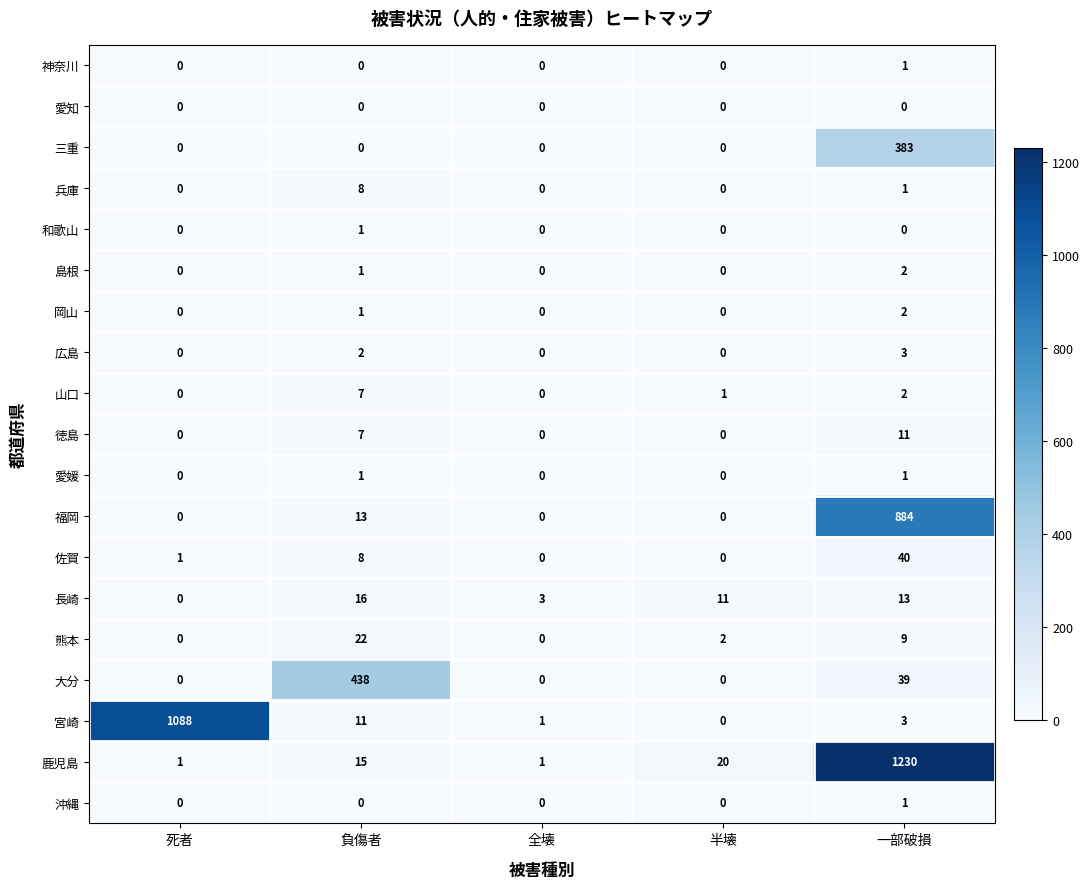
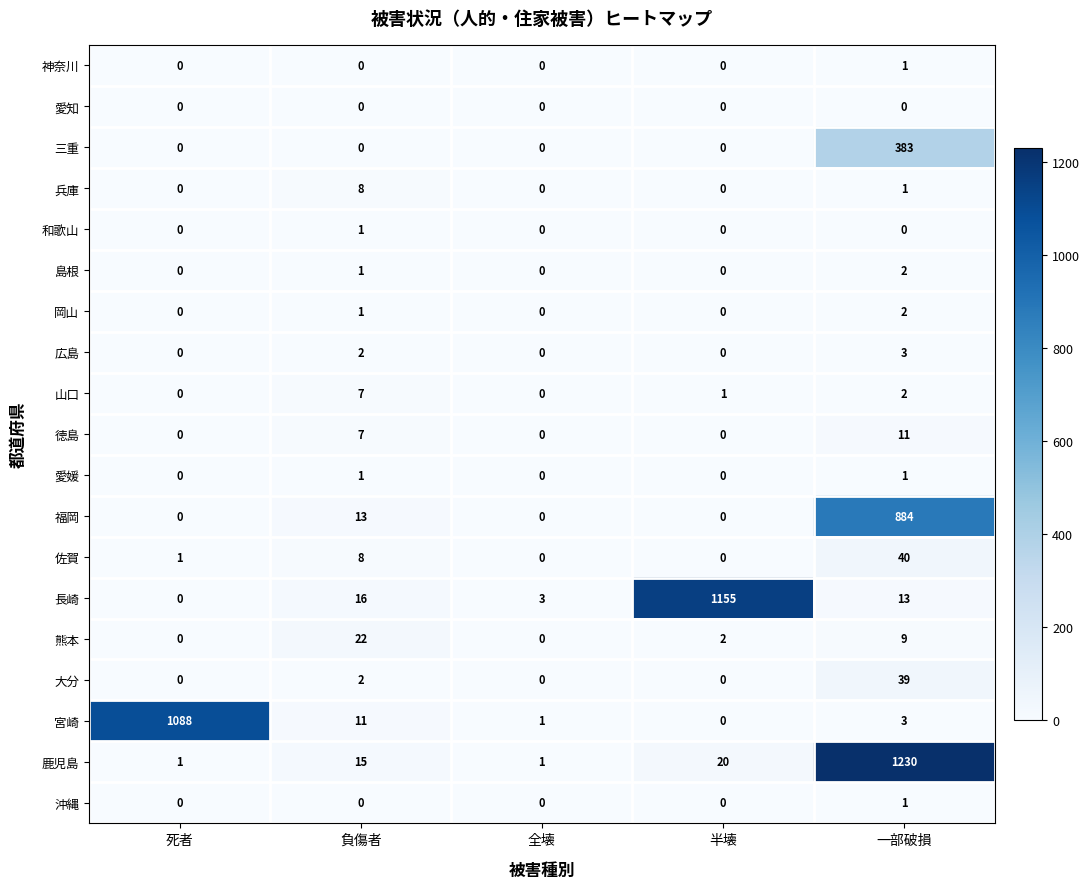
長崎, 半壊: 11 -> 1155
大分, 負傷者: 438 -> 2
